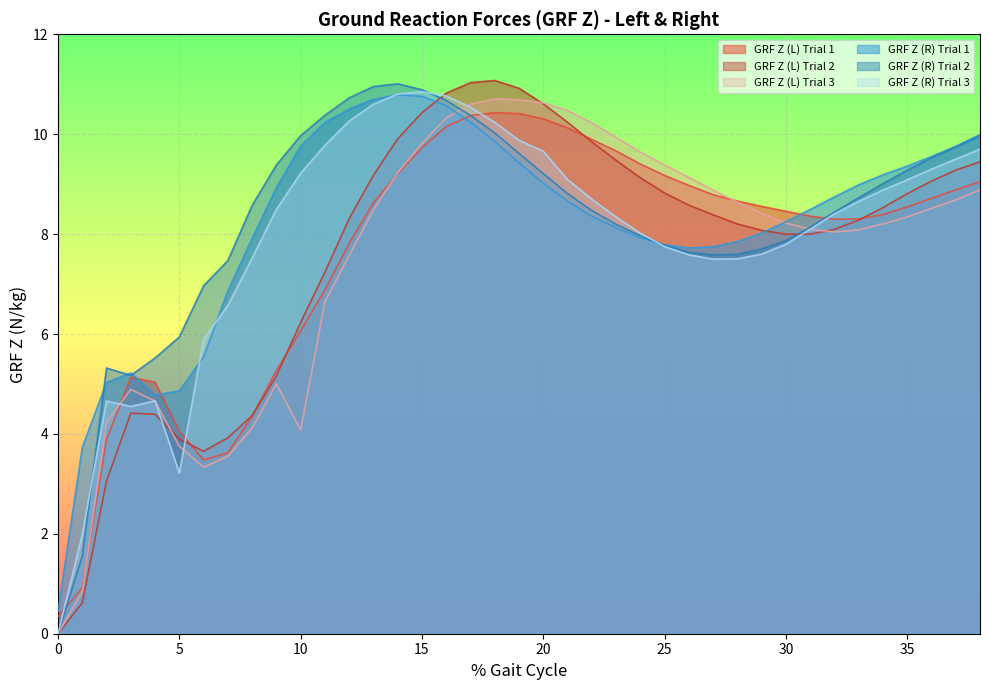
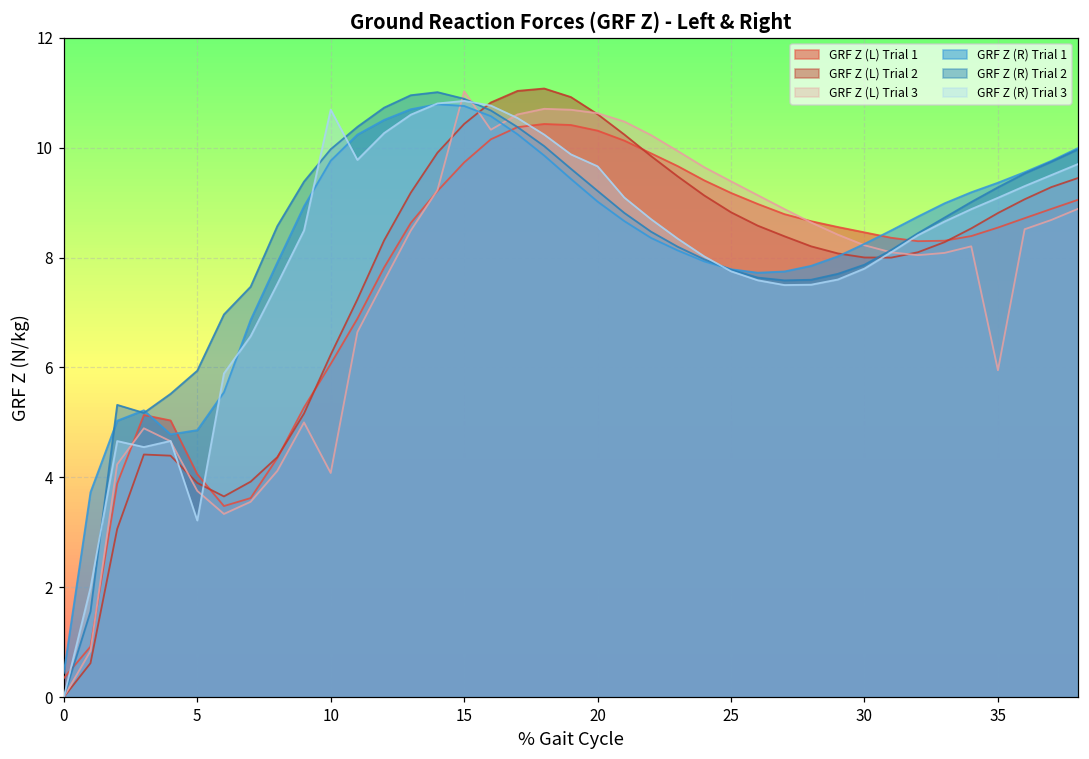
GRF Z (R) Trial 3, 10: 9.2 -> 10.7
GRF Z (L) Trial 3, 15: 9.8 -> 11.0
GRF Z (L) Trial 3, 35: 8.3 -> 5.9
